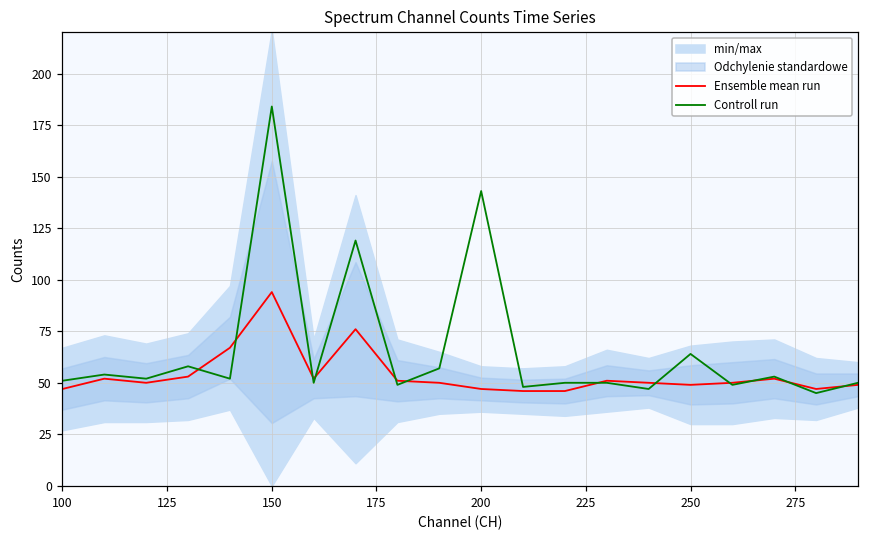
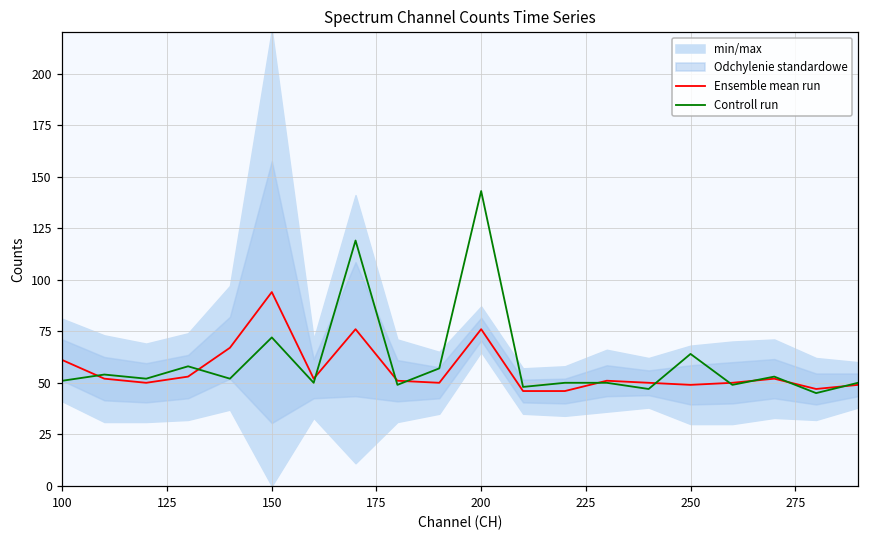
Ensemble mean run, 100: 47 -> 61
Controll run, 150: 184 -> 72
Ensemble mean run, 200: 47 -> 76
